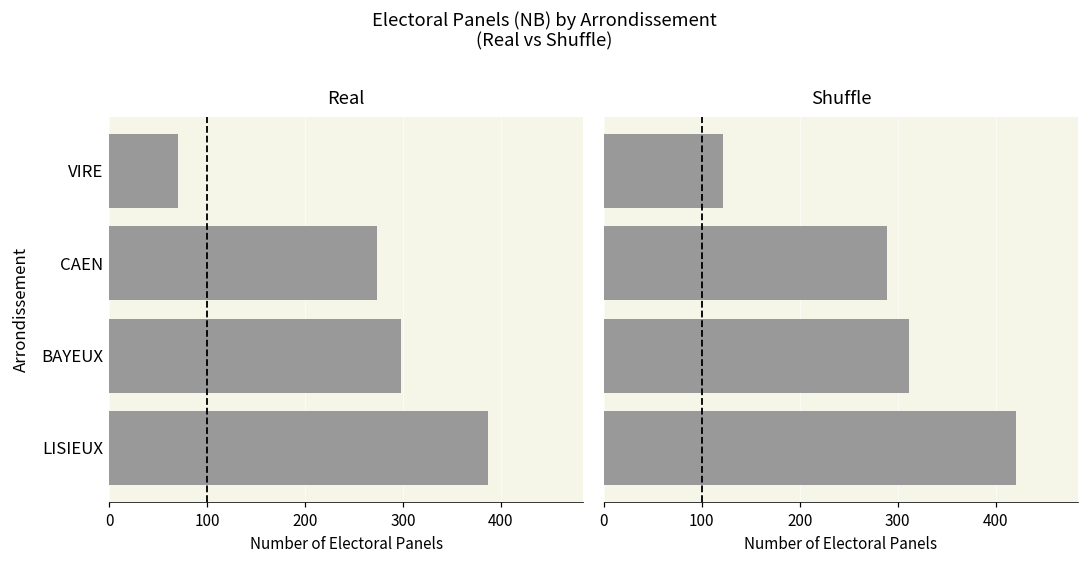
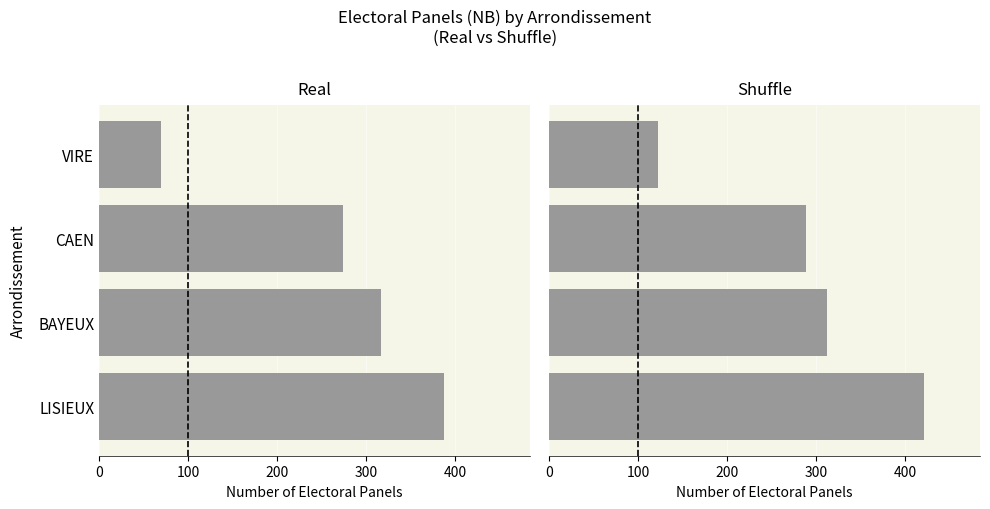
Real, BAYEUX: 300 -> 320
